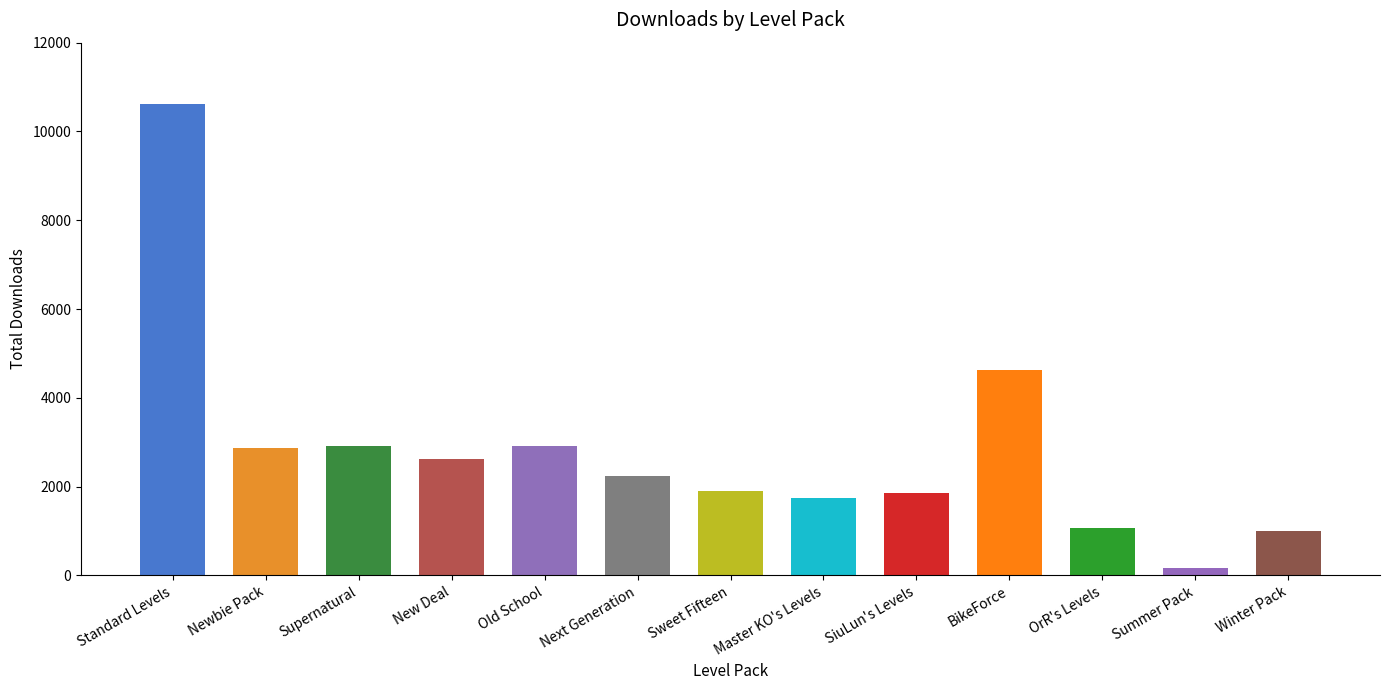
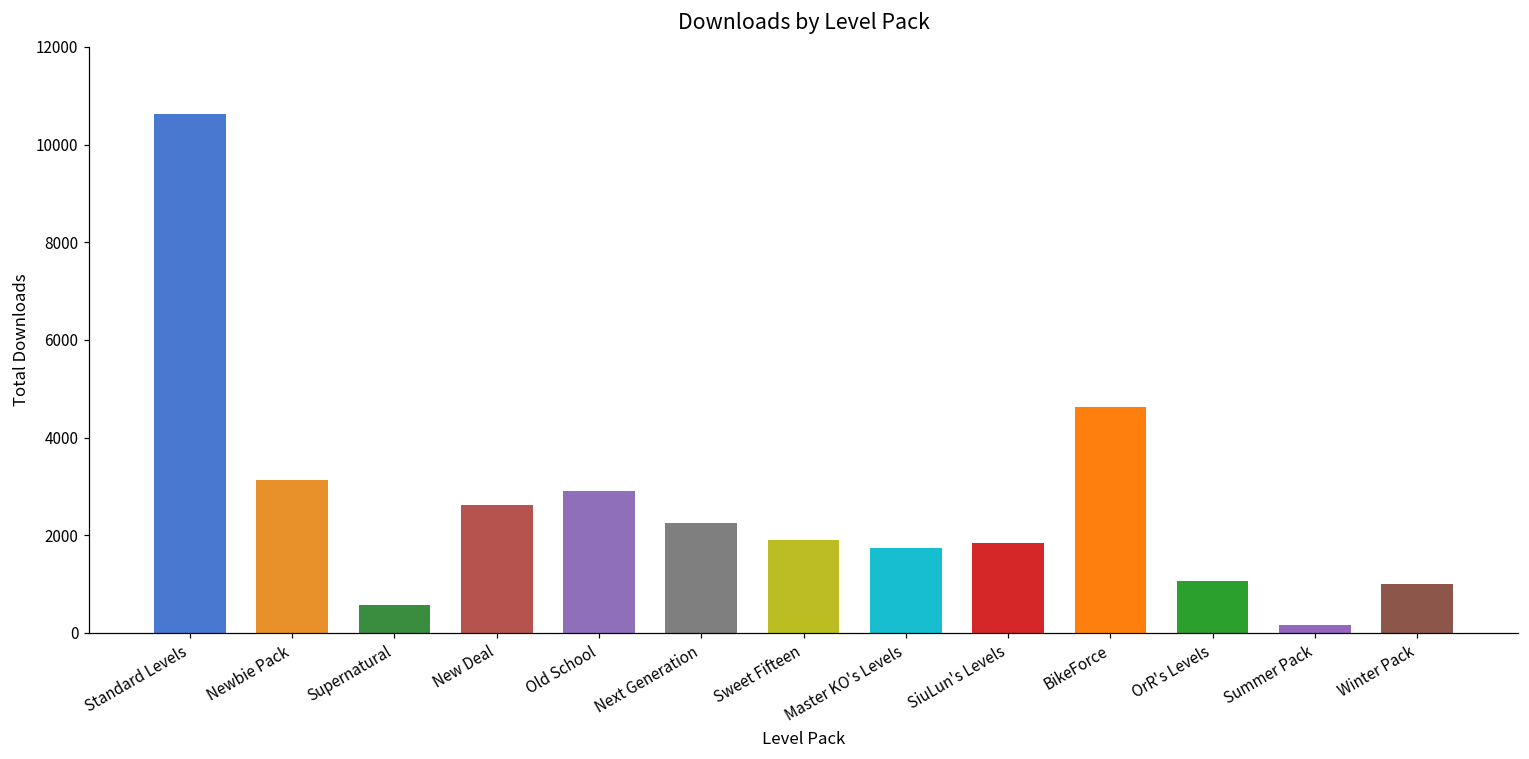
Newbie Pack: 2900 -> 3100
Supernatural: 2900 -> 600
